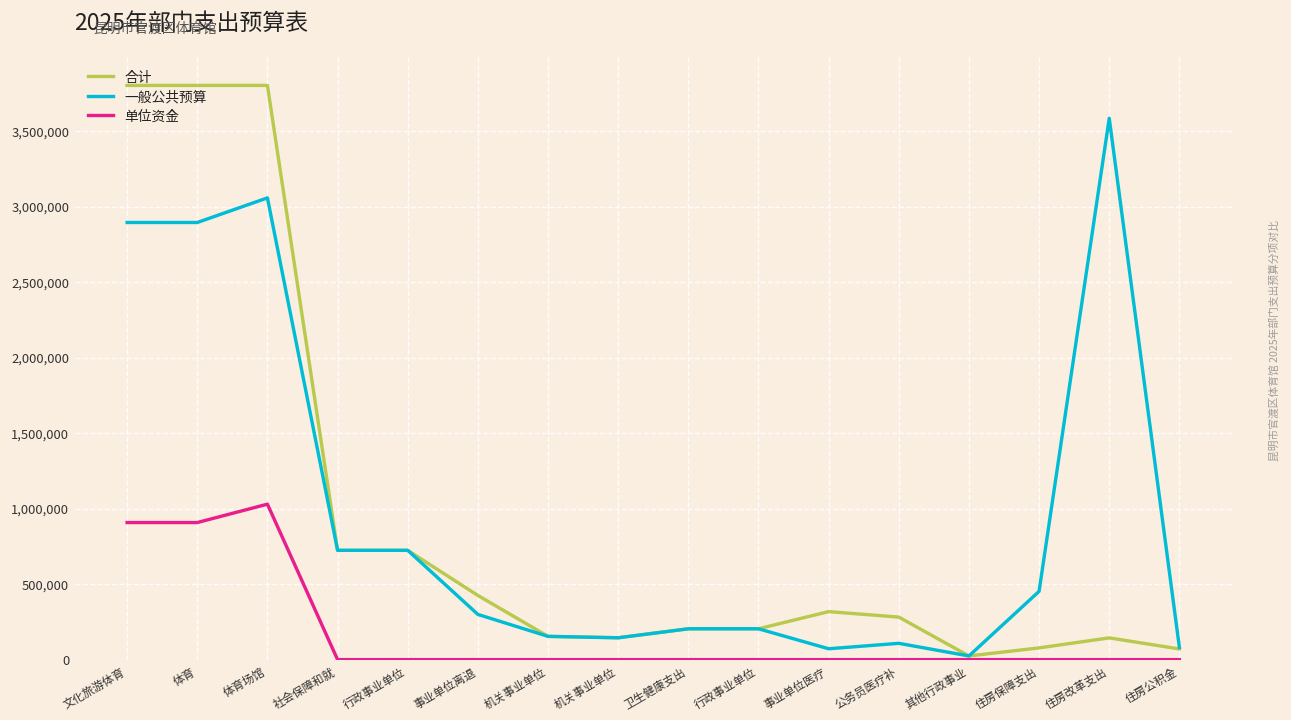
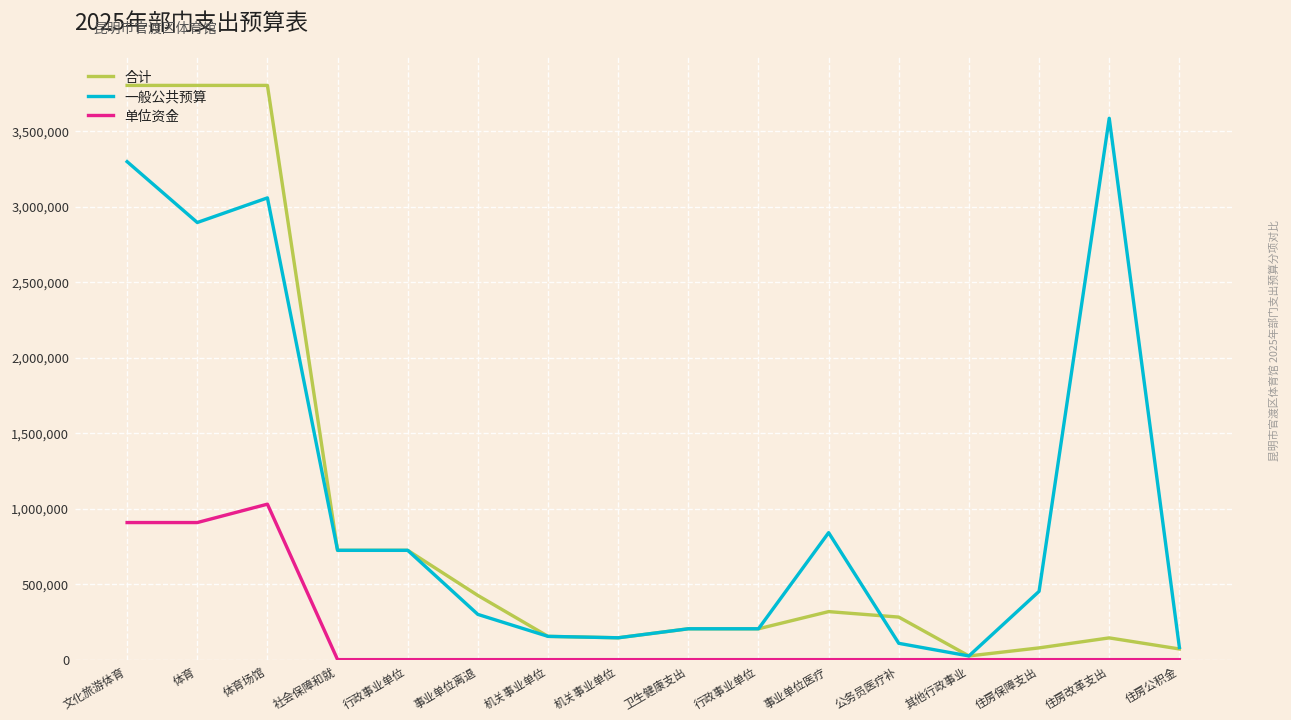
一般公共预算, 文化旅游体育: 2,890,000 -> 3,300,000
一般公共预算, 事业单位医疗: 70,000 -> 840,000
